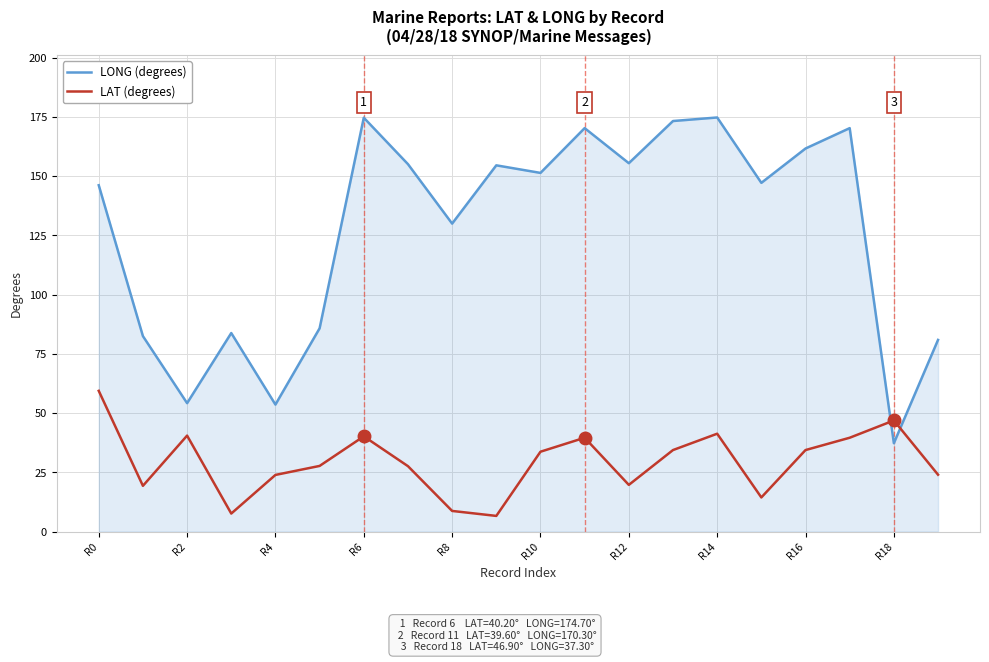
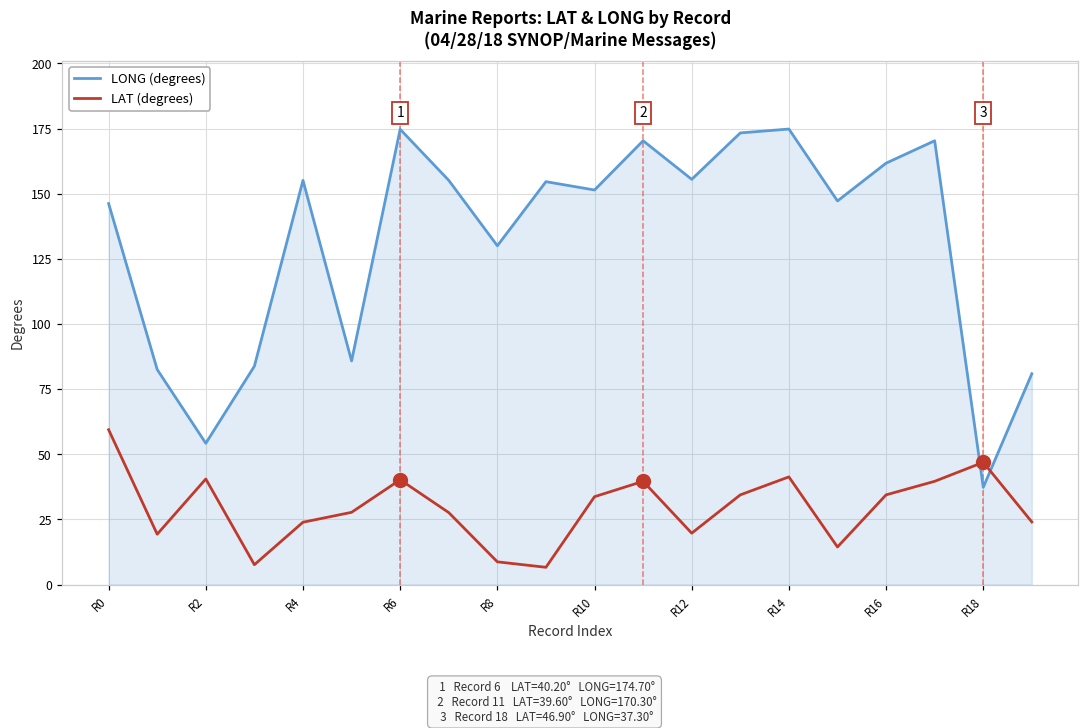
LONG (degrees), R4: 54 -> 155
